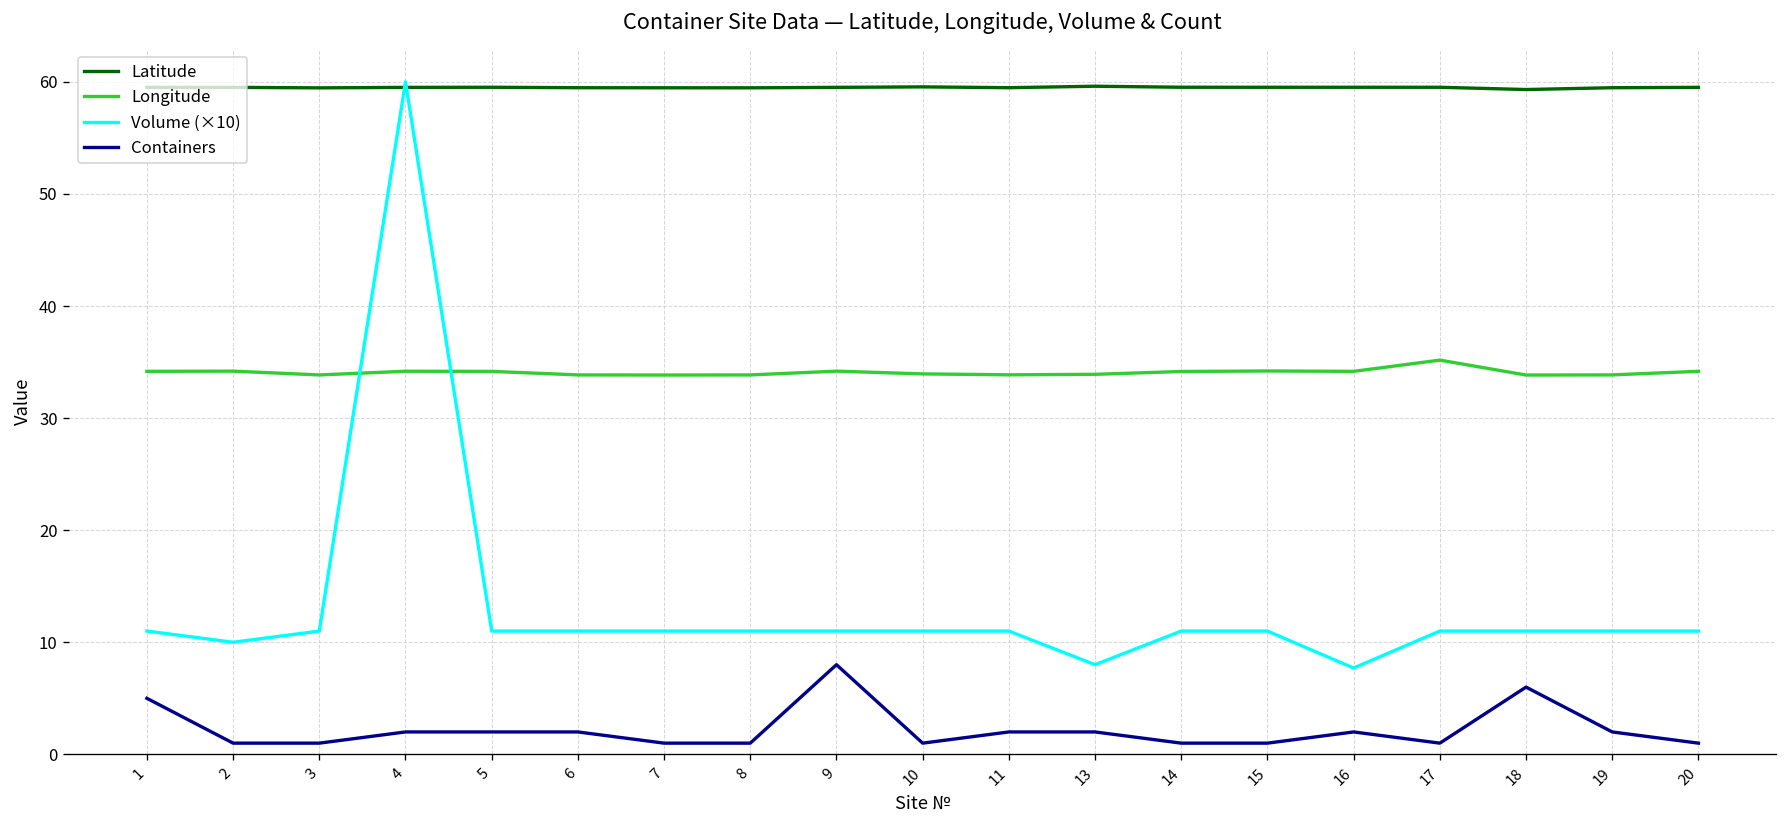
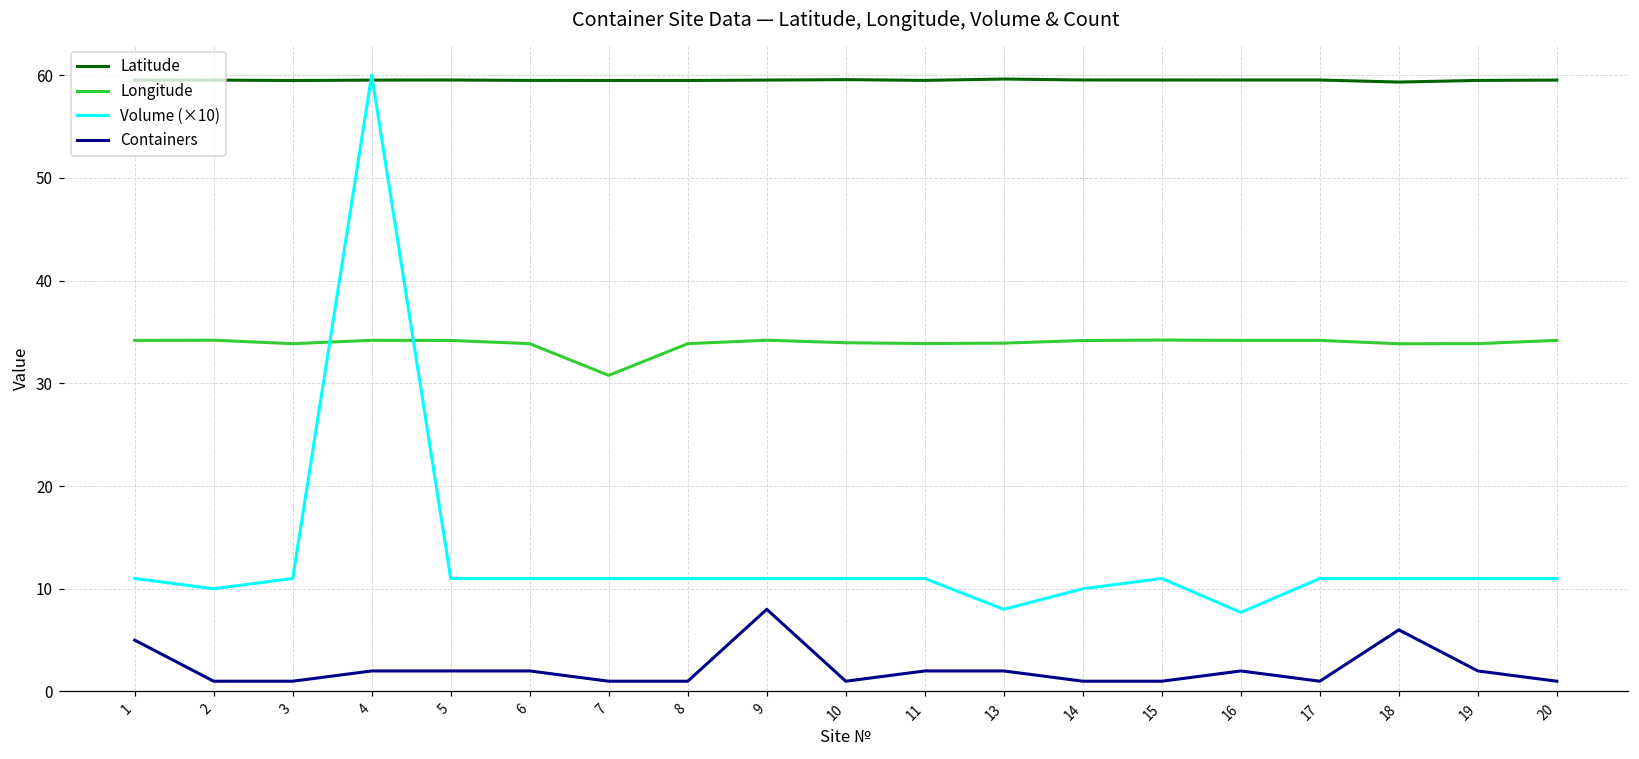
Longitude, 7: 34 -> 31
Volume (×10), 14: 11 -> 10
Longitude, 17: 35 -> 34
